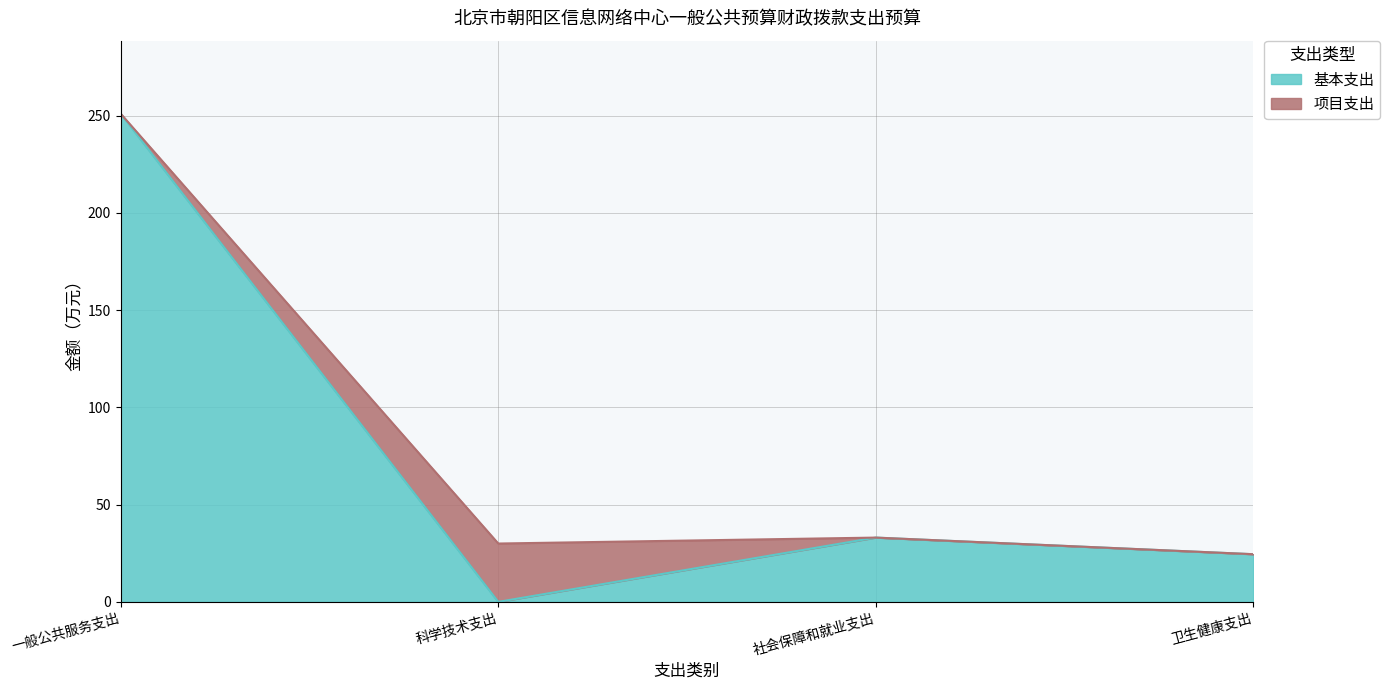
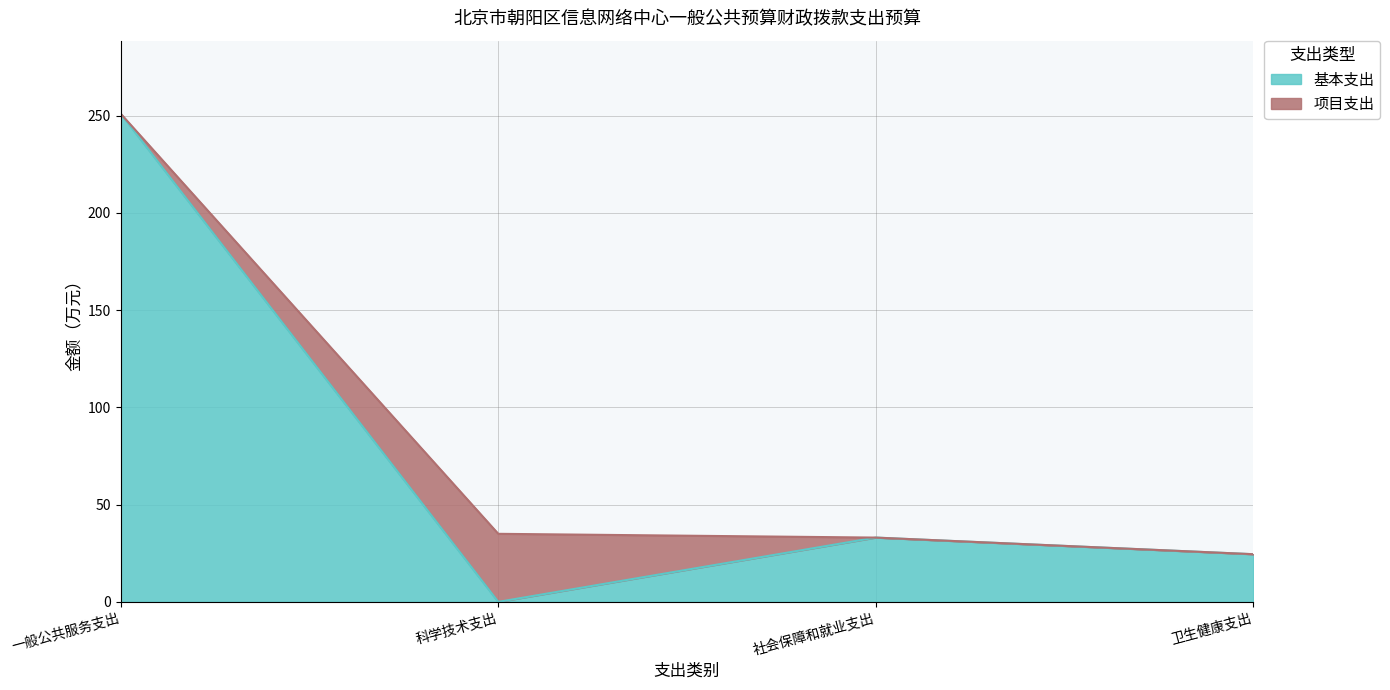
项目支出, 科学技术支出: 30 -> 35
